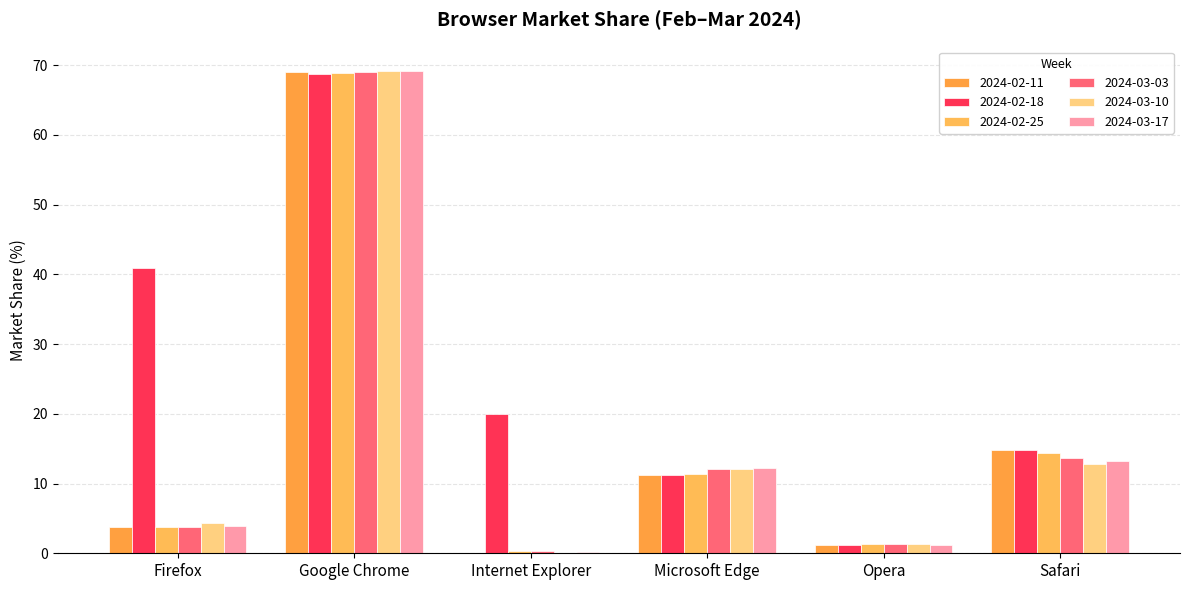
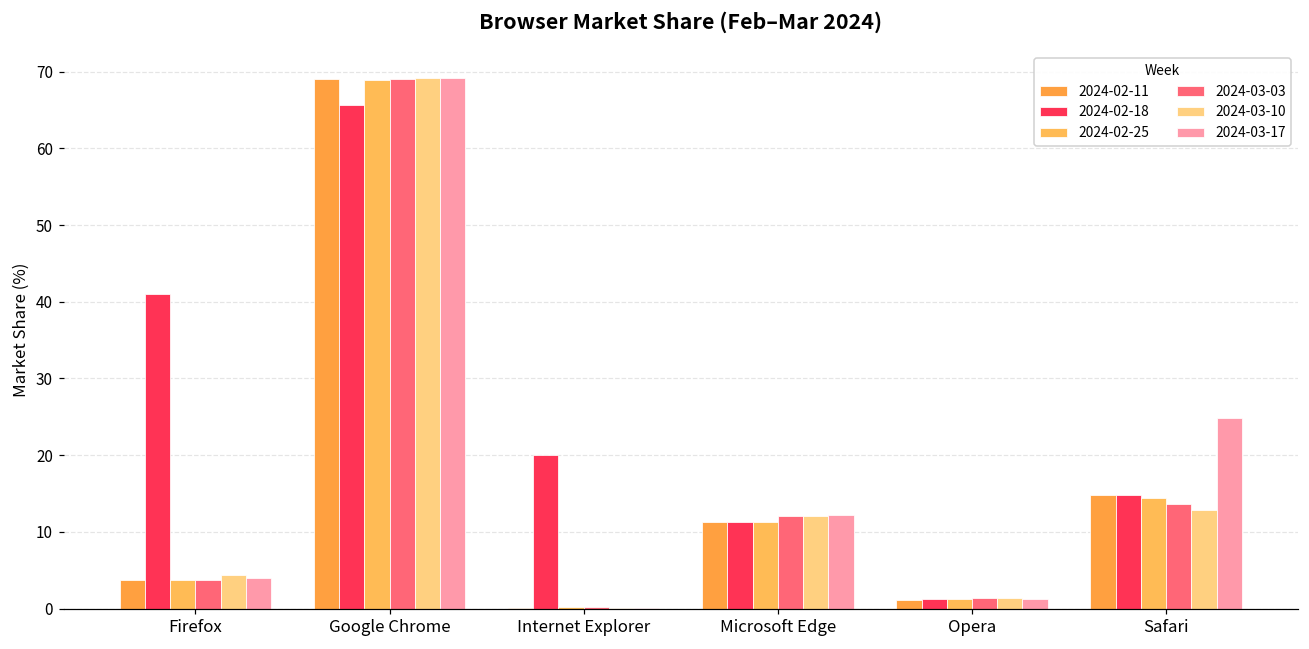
2024-02-18, Google Chrome: 69 -> 66
2024-03-17, Safari: 13 -> 25
